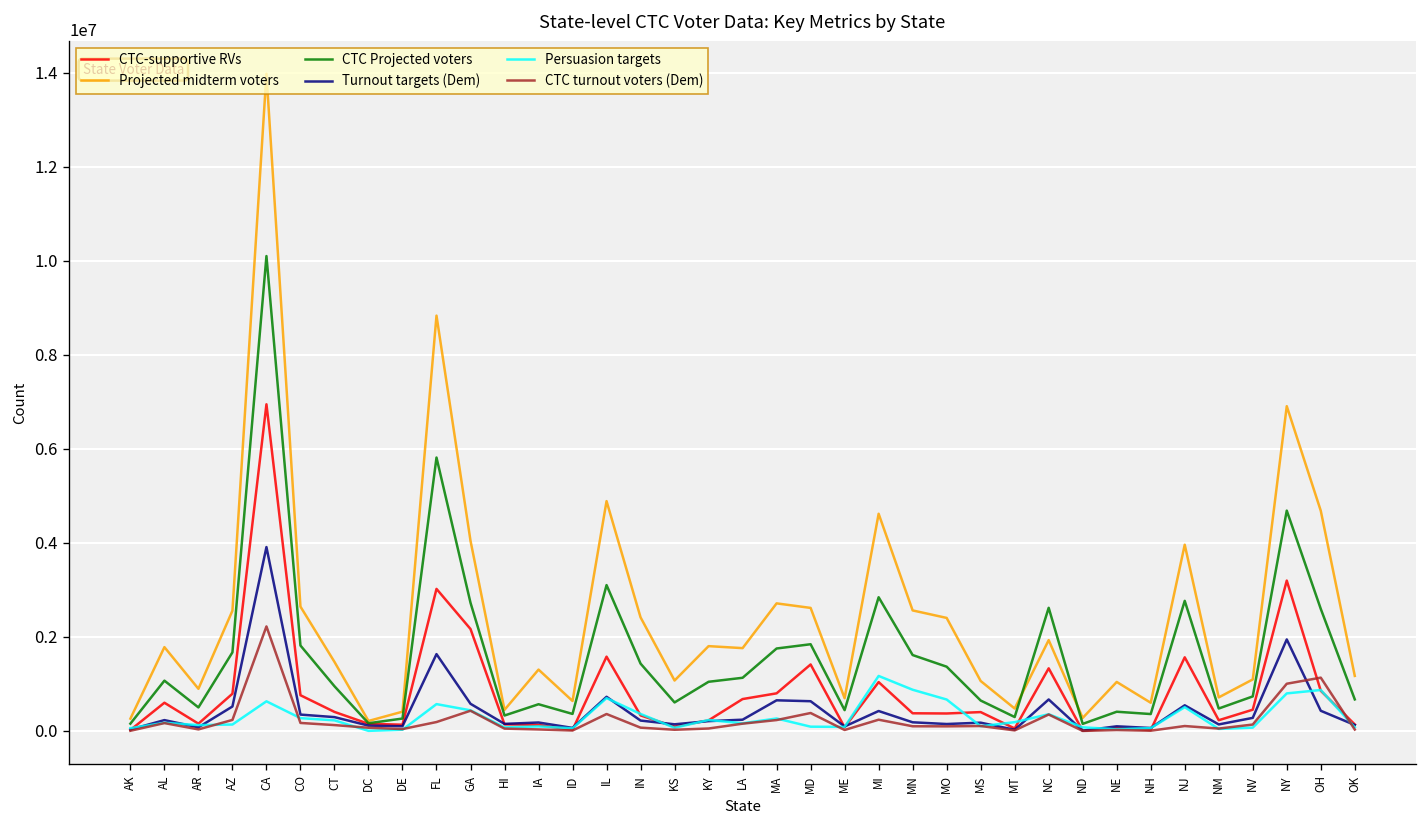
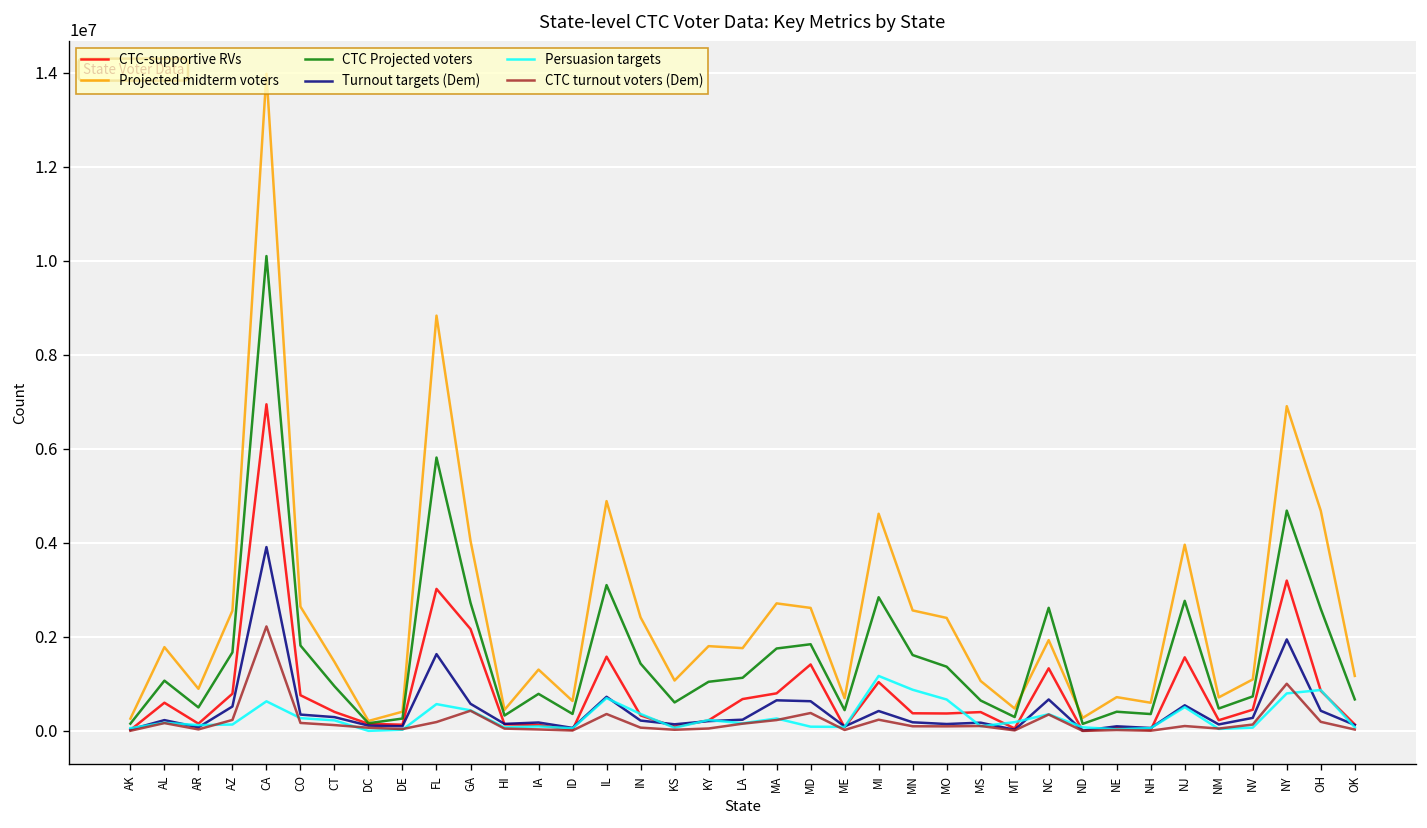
CTC Projected voters, IA: 600000 -> 800000
Projected midterm voters, NE: 1000000 -> 700000
CTC turnout voters (Dem), OH: 1100000 -> 200000
